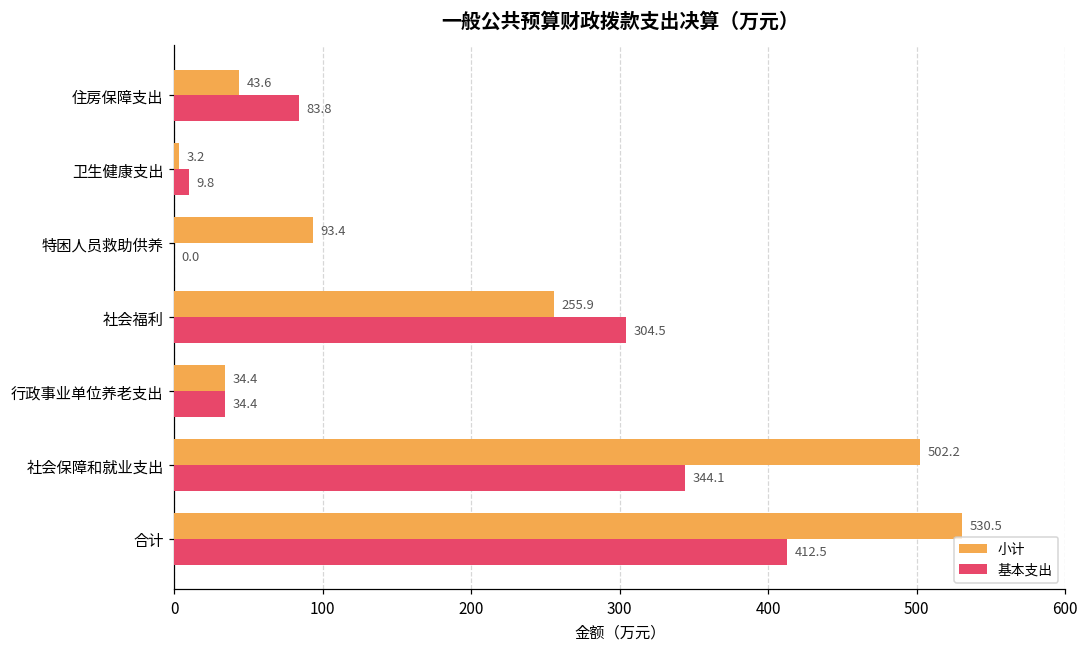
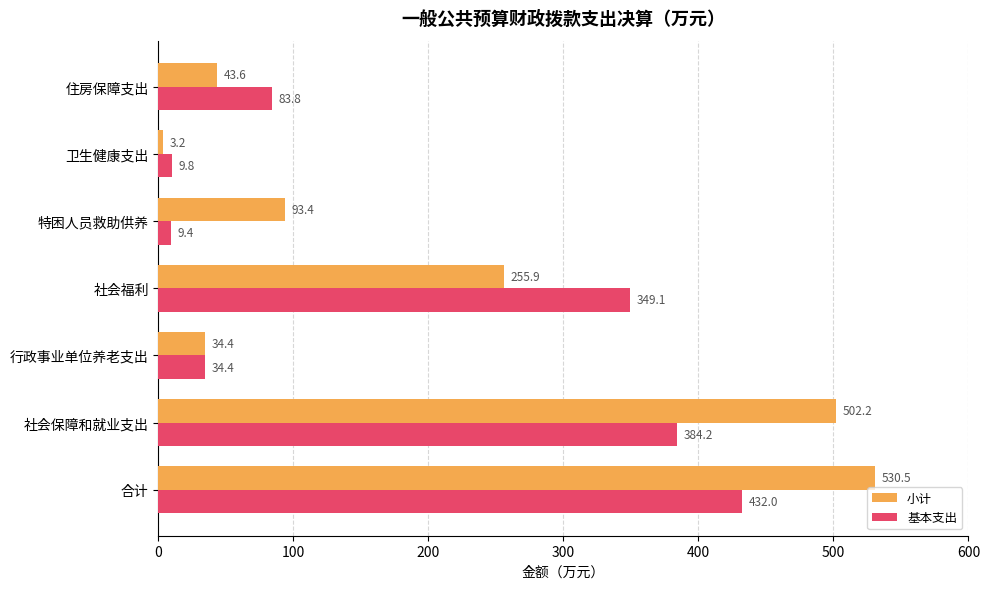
基本支出, 特困人员救助供养: 0.0 -> 9.4
基本支出, 社会福利: 304.5 -> 349.1
基本支出, 社会保障和就业支出: 344.1 -> 384.2
基本支出, 合计: 412.5 -> 432.0
